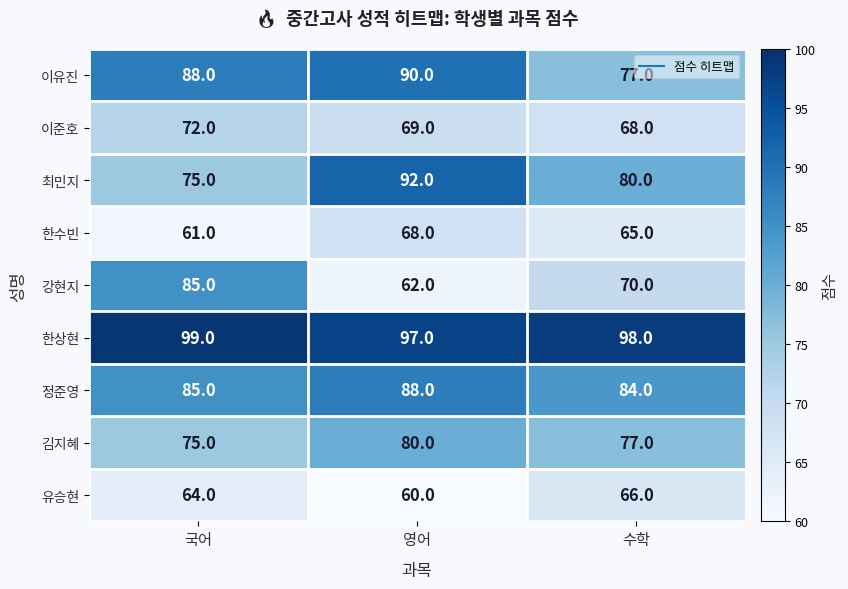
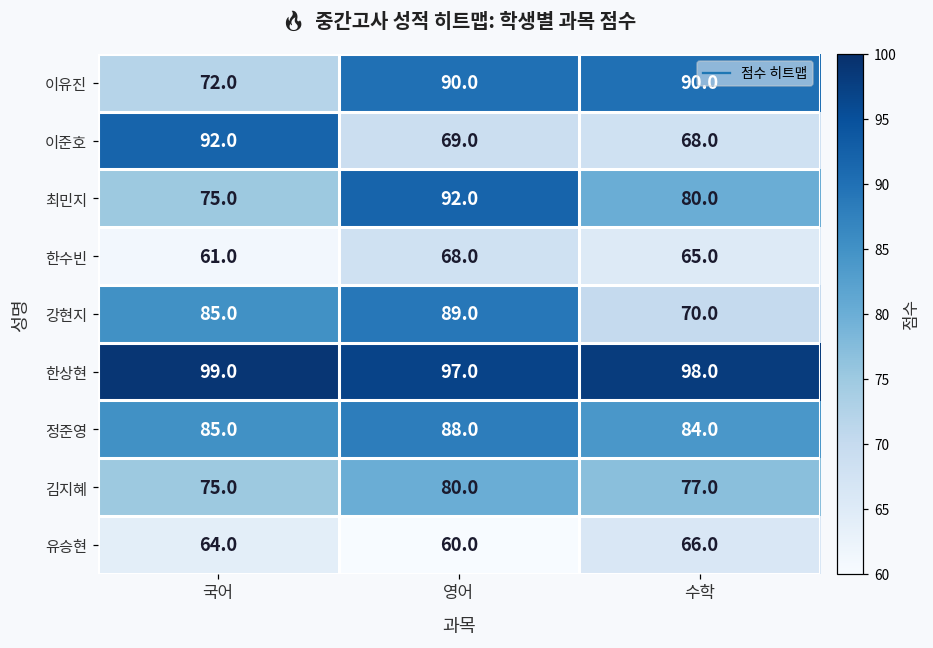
이유진, 국어: 88.0 -> 72.0
이유진, 수학: 77.0 -> 90.0
이준호, 국어: 72.0 -> 92.0
강현지, 영어: 62.0 -> 89.0
